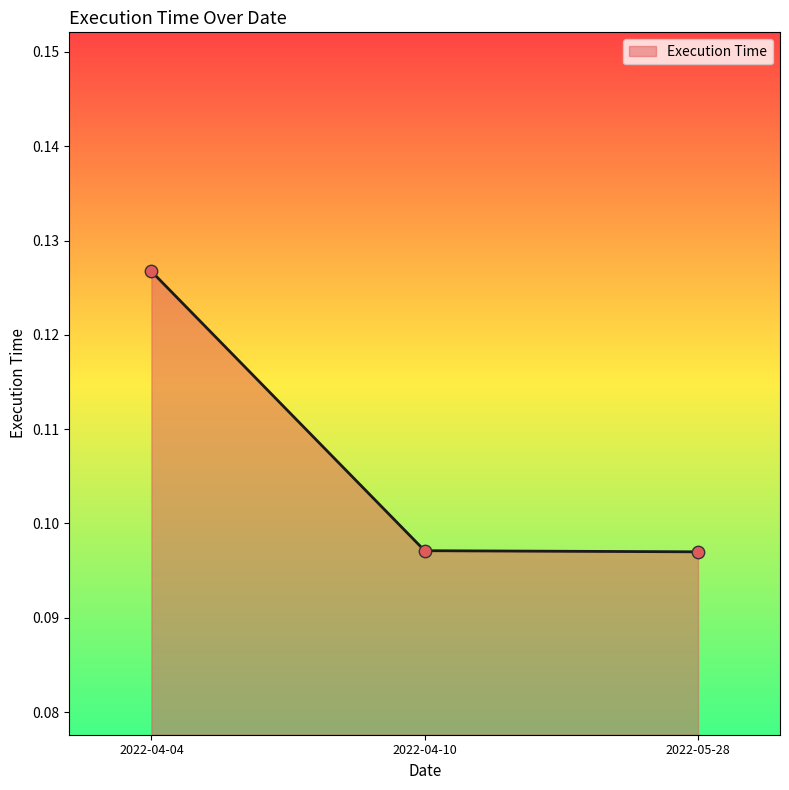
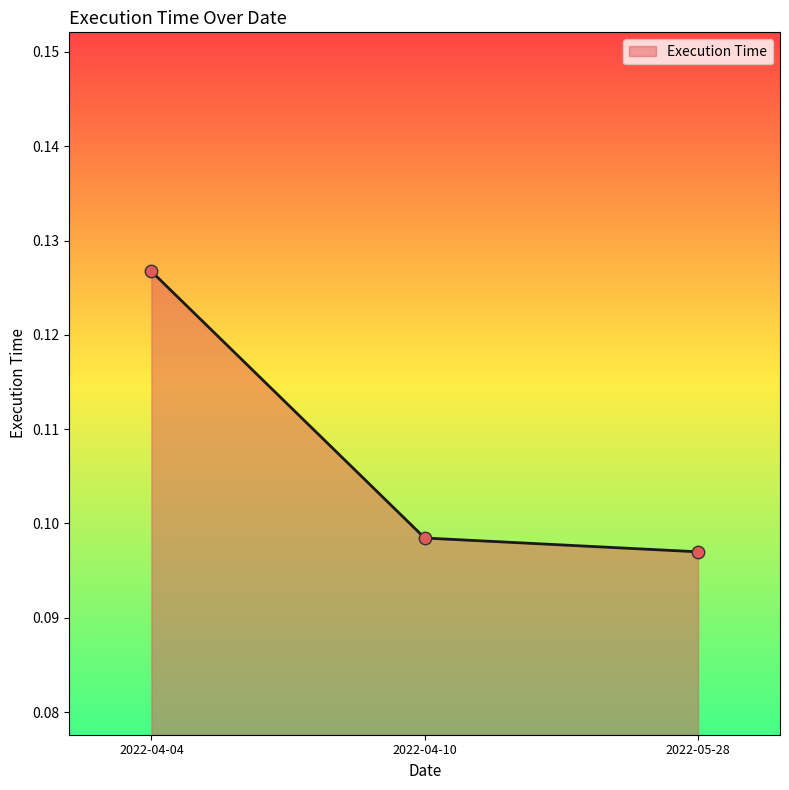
2022-04-10: 0.097 -> 0.098
